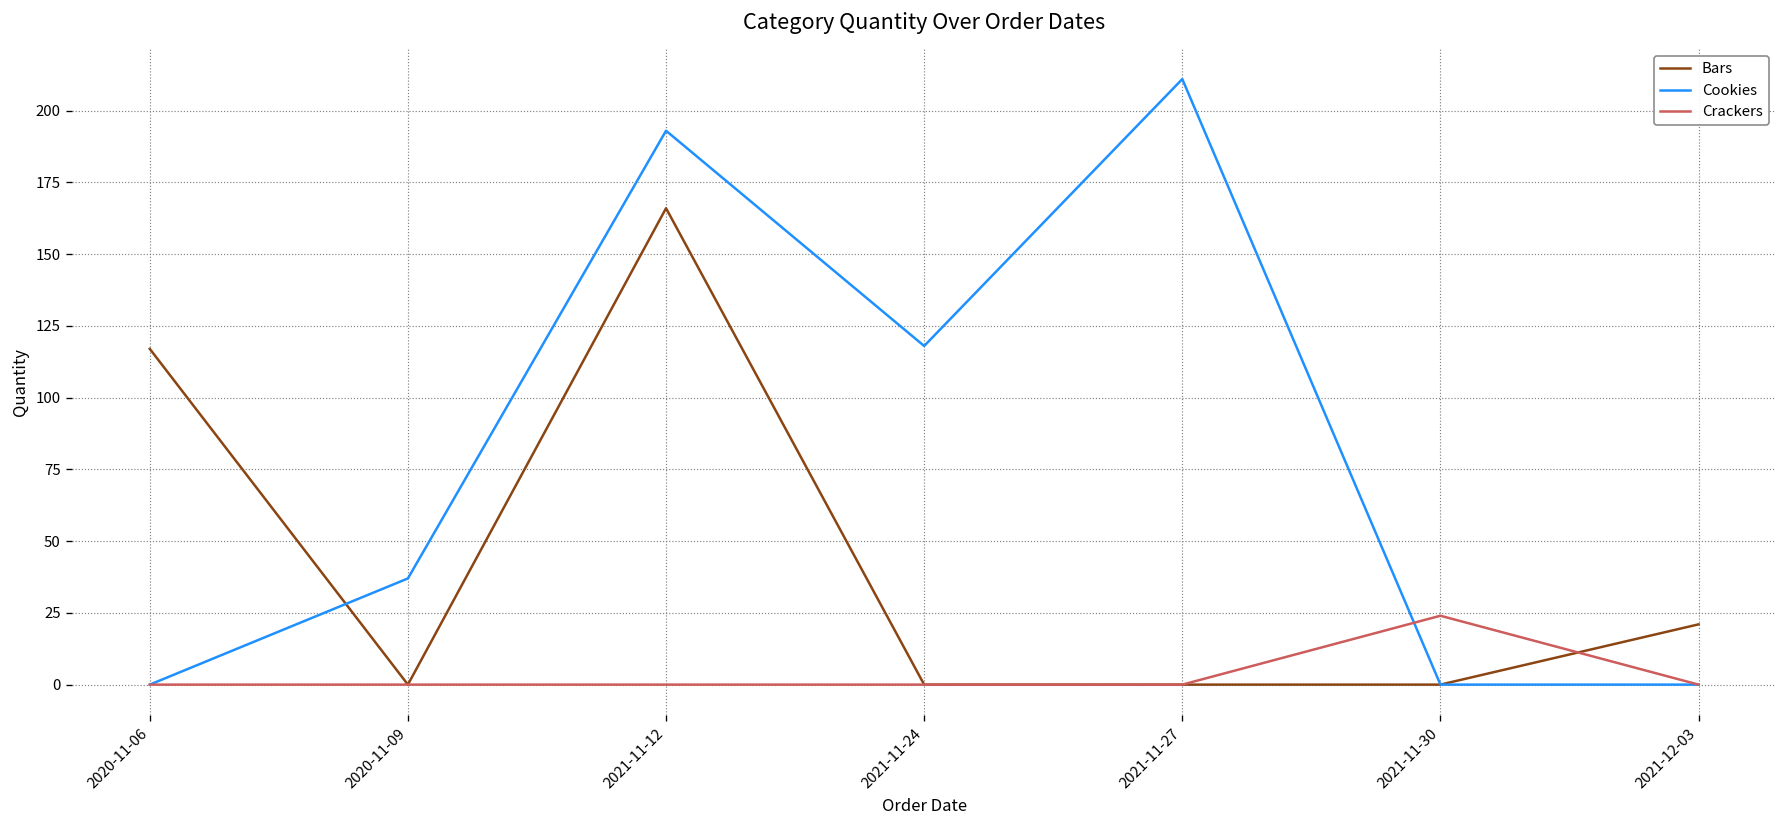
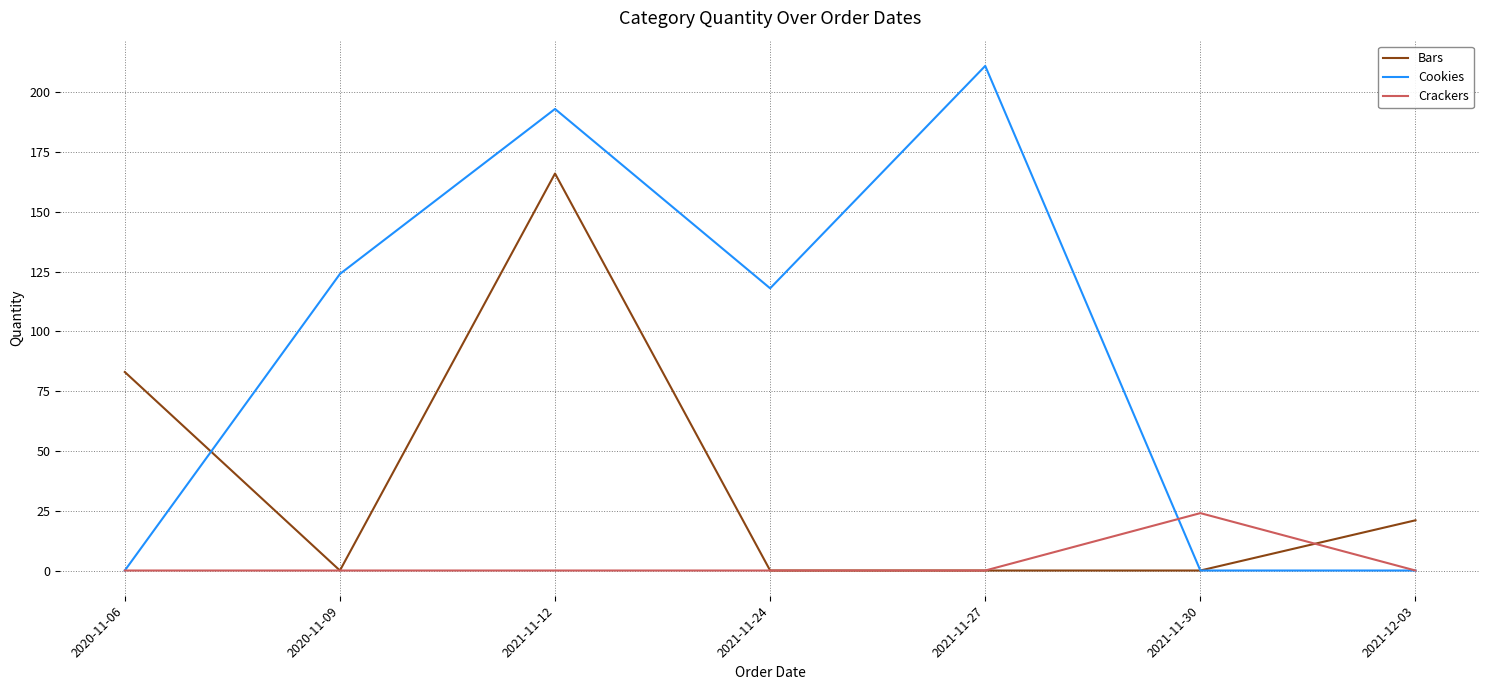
Bars, 2020-11-06: 117 -> 83
Cookies, 2020-11-09: 37 -> 124
